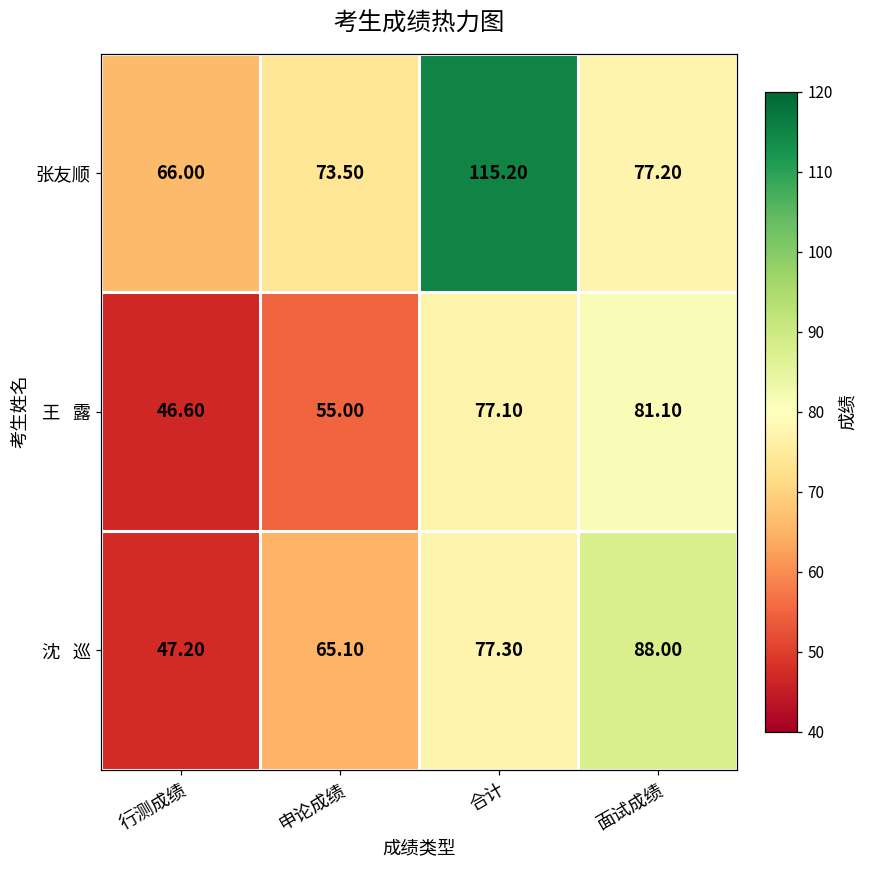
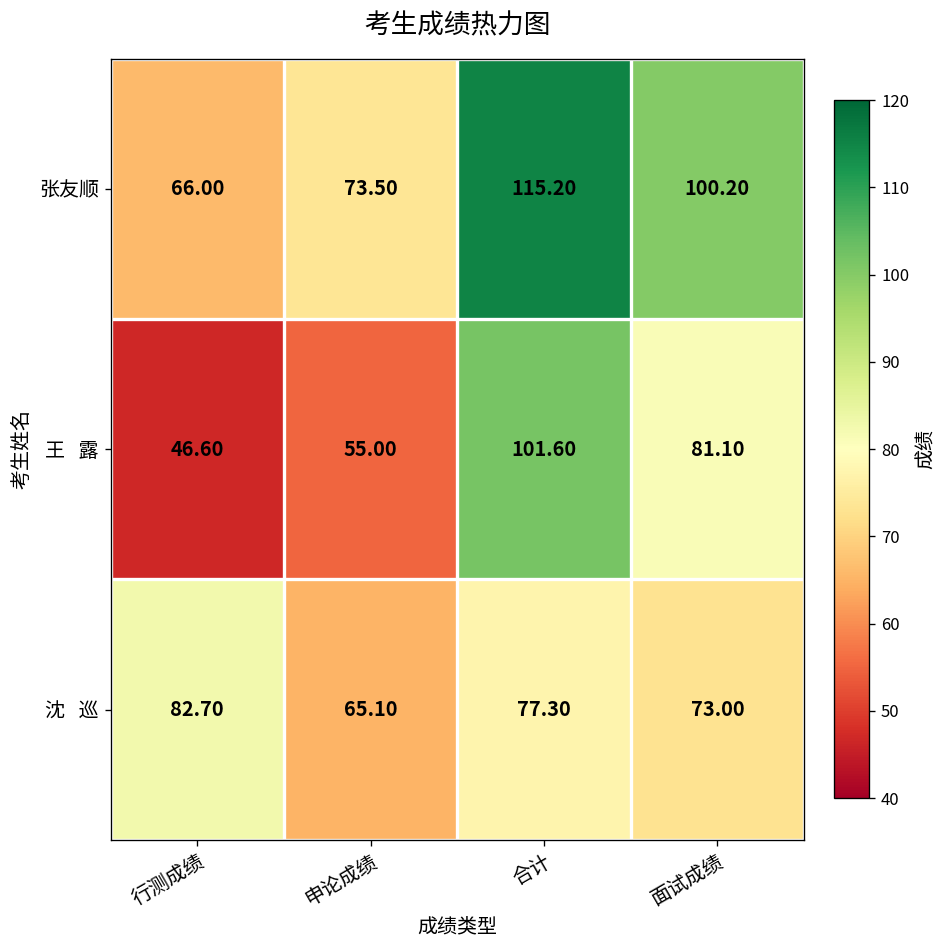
张友顺, 面试成绩: 77.20 -> 100.20
王 露, 合计: 77.10 -> 101.60
沈 巡, 行测成绩: 47.20 -> 82.70
沈 巡, 面试成绩: 88.00 -> 73.00
